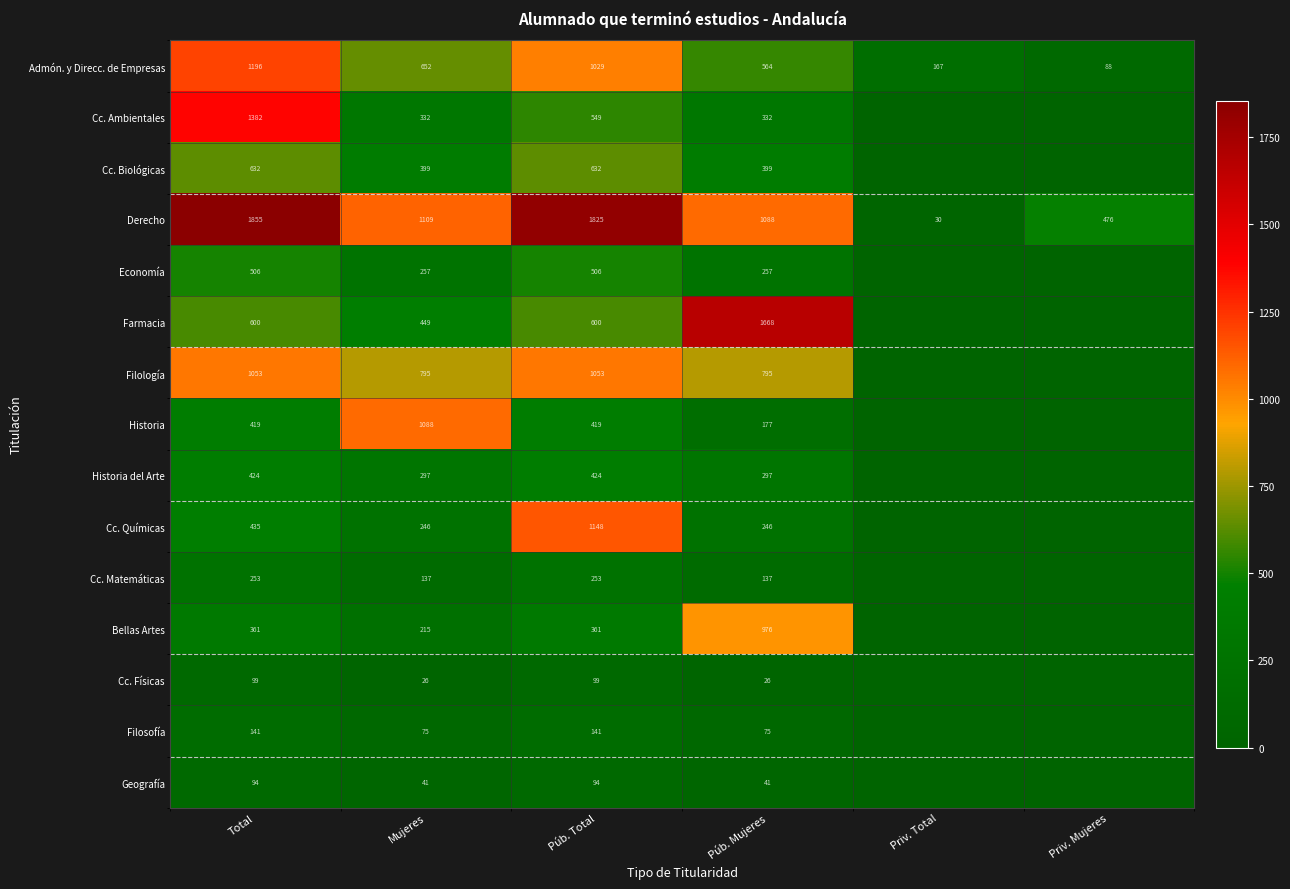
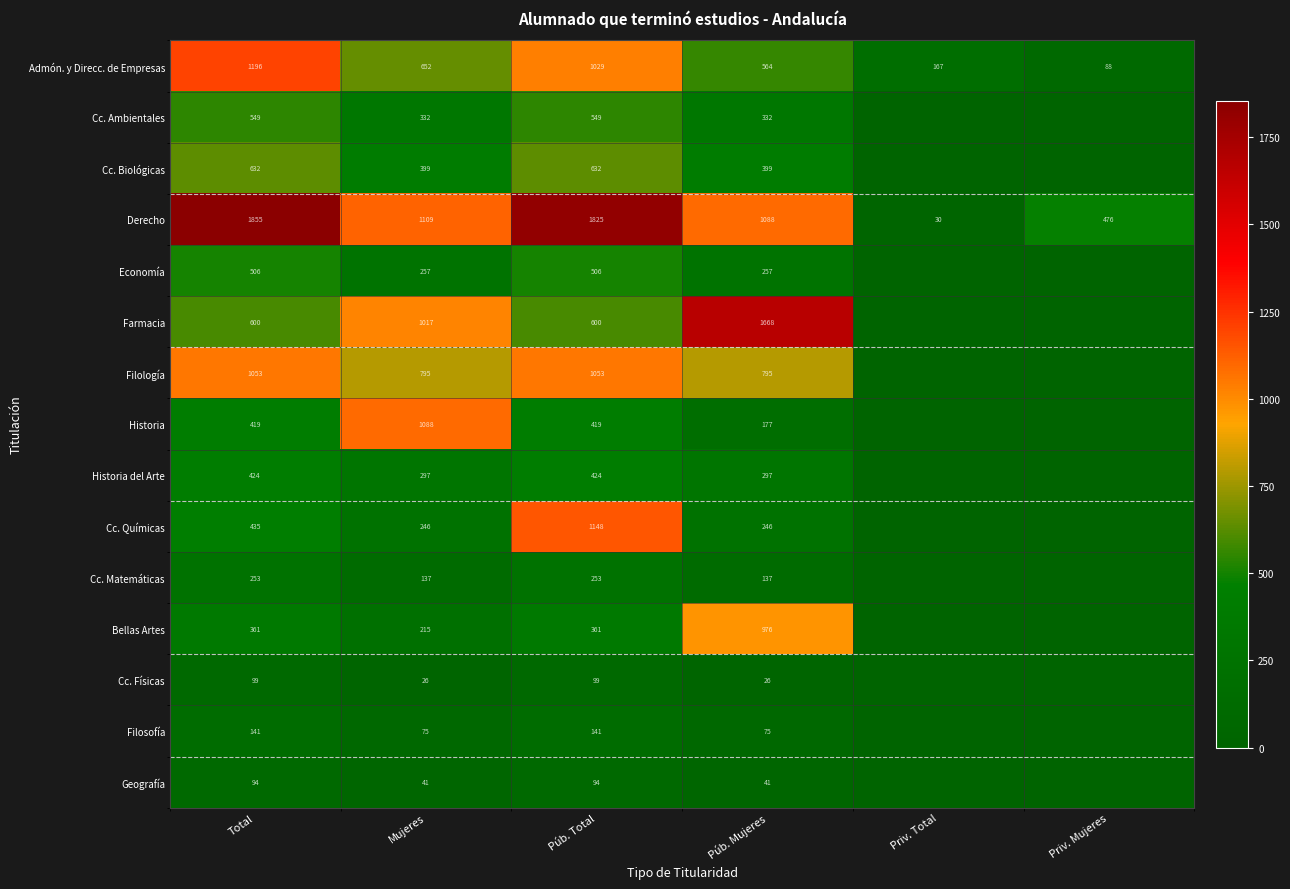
Cc. Ambientales, Total: 1382 -> 549
Farmacia, Mujeres: 449 -> 1017
